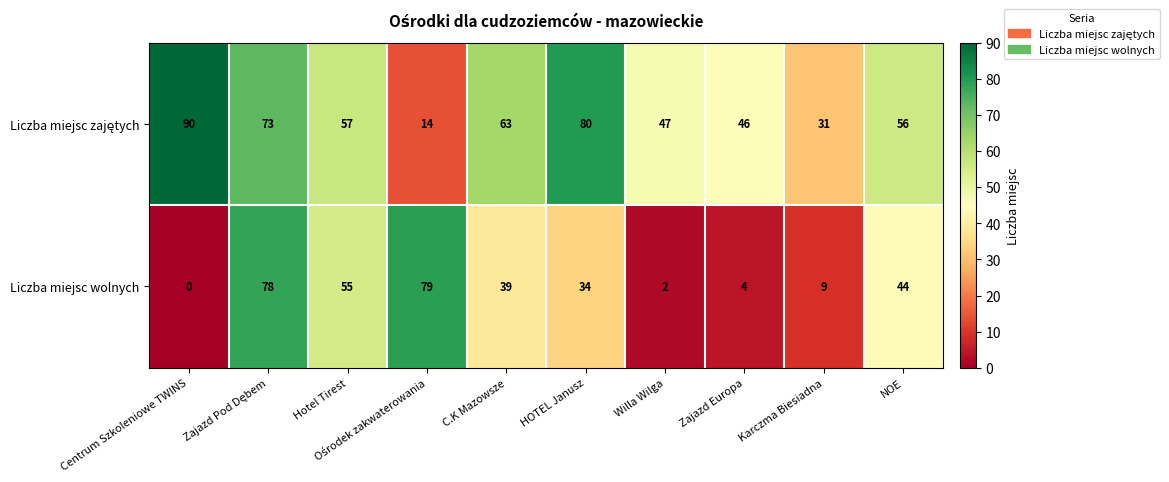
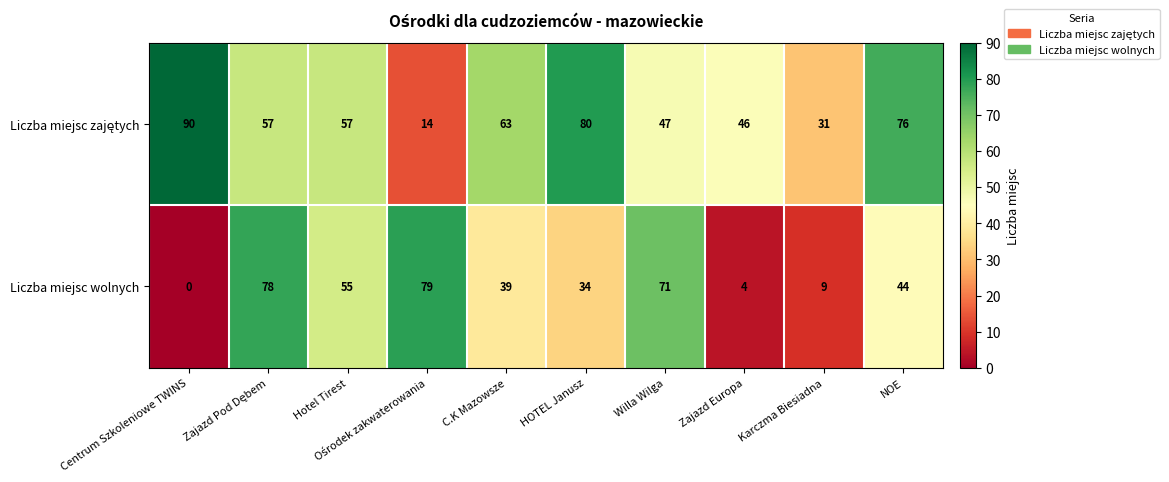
Liczba miejsc zajętych, Zajazd Pod Dębem: 73 -> 57
Liczba miejsc zajętych, NOE: 56 -> 76
Liczba miejsc wolnych, Willa Wilga: 2 -> 71
